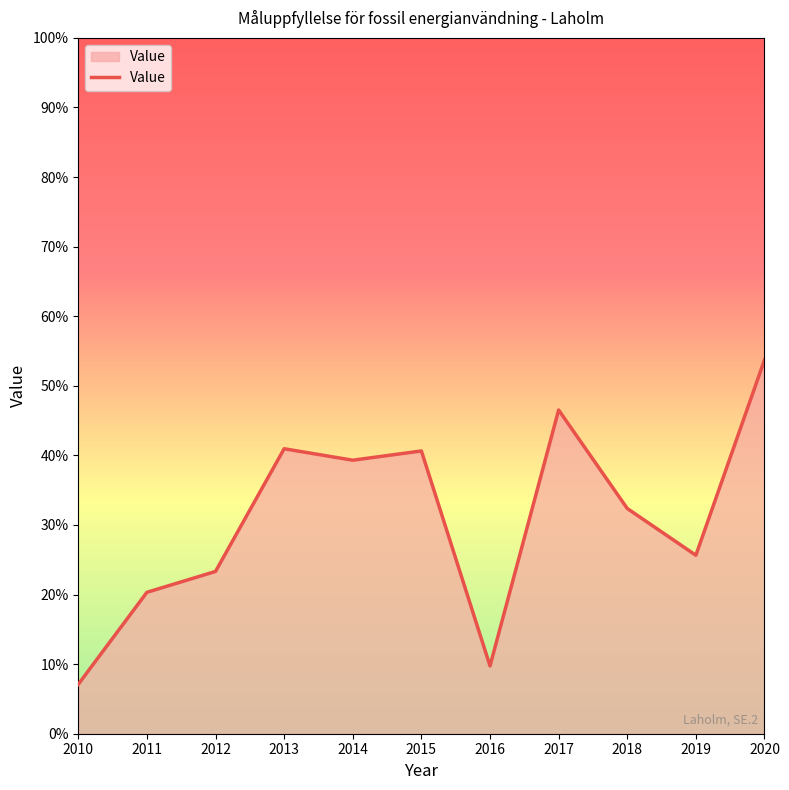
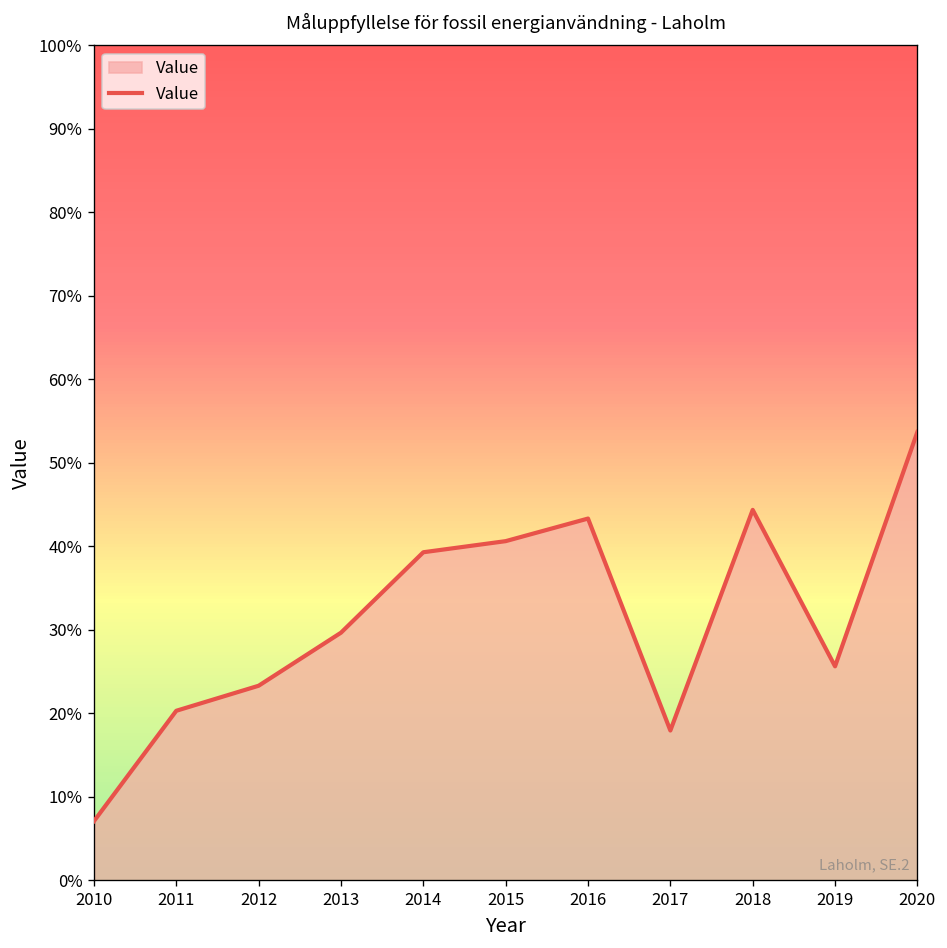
2013: 41% -> 30%
2016: 10% -> 43%
2017: 47% -> 18%
2018: 32% -> 44%
